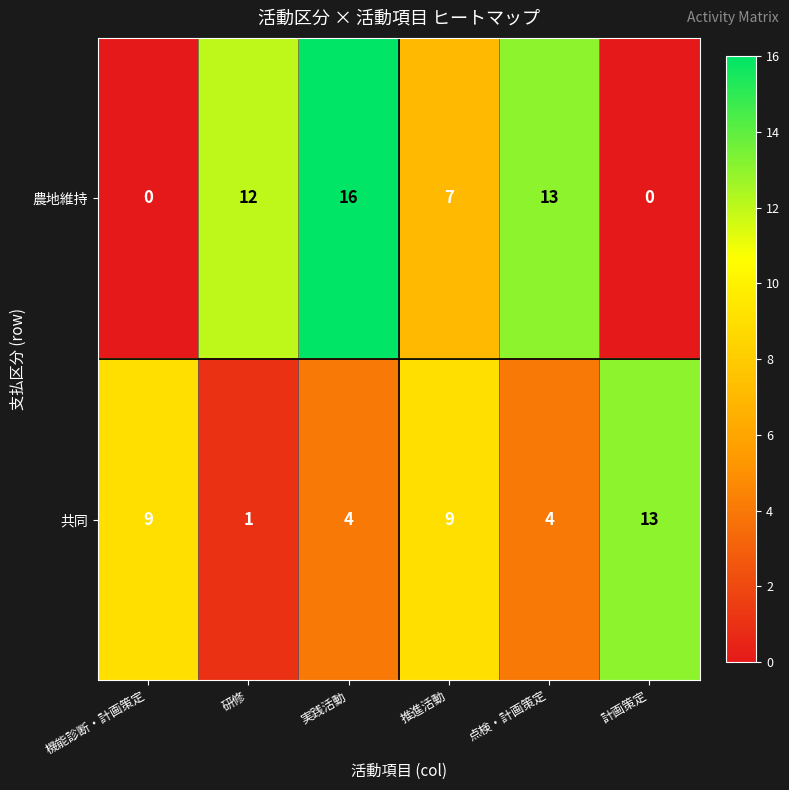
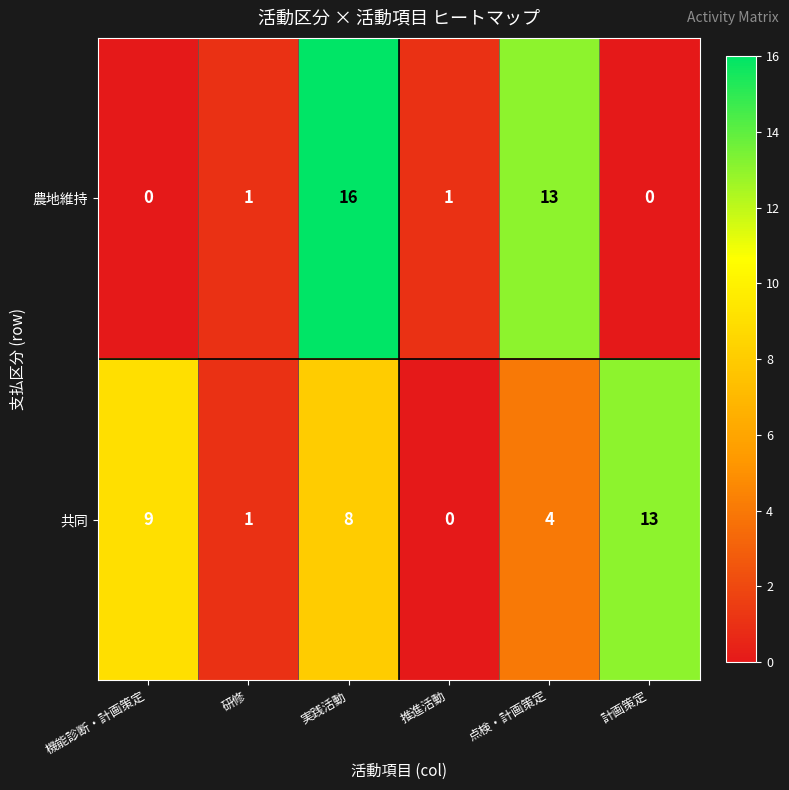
農地維持, 研修: 12 -> 1
農地維持, 推進活動: 7 -> 1
共同, 実践活動: 4 -> 8
共同, 推進活動: 9 -> 0
